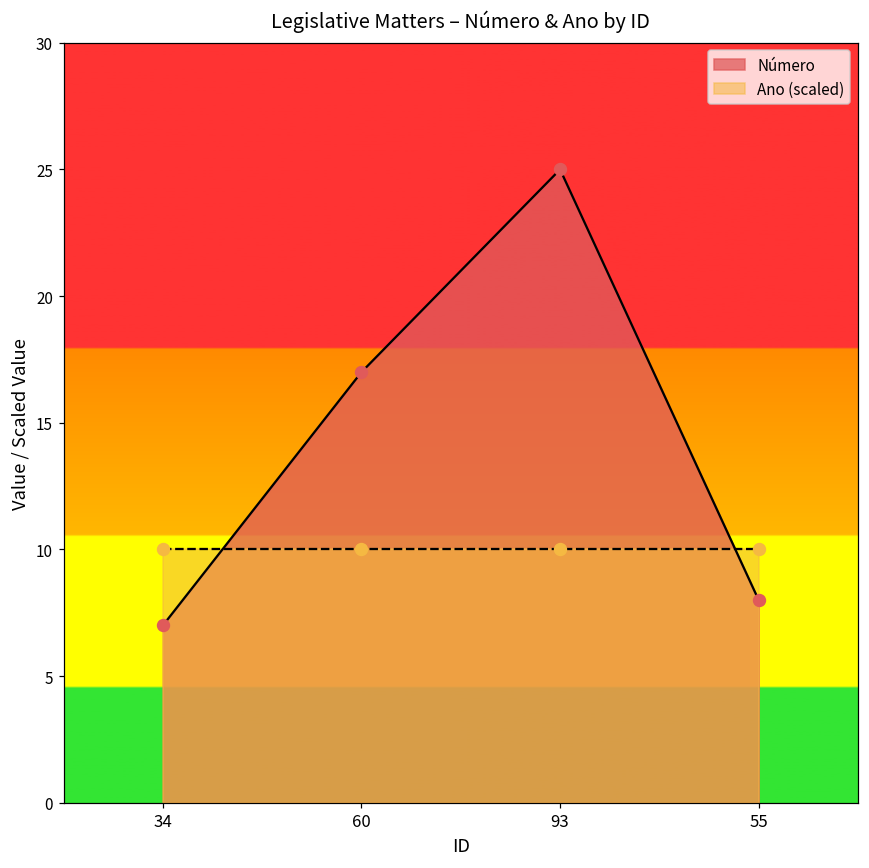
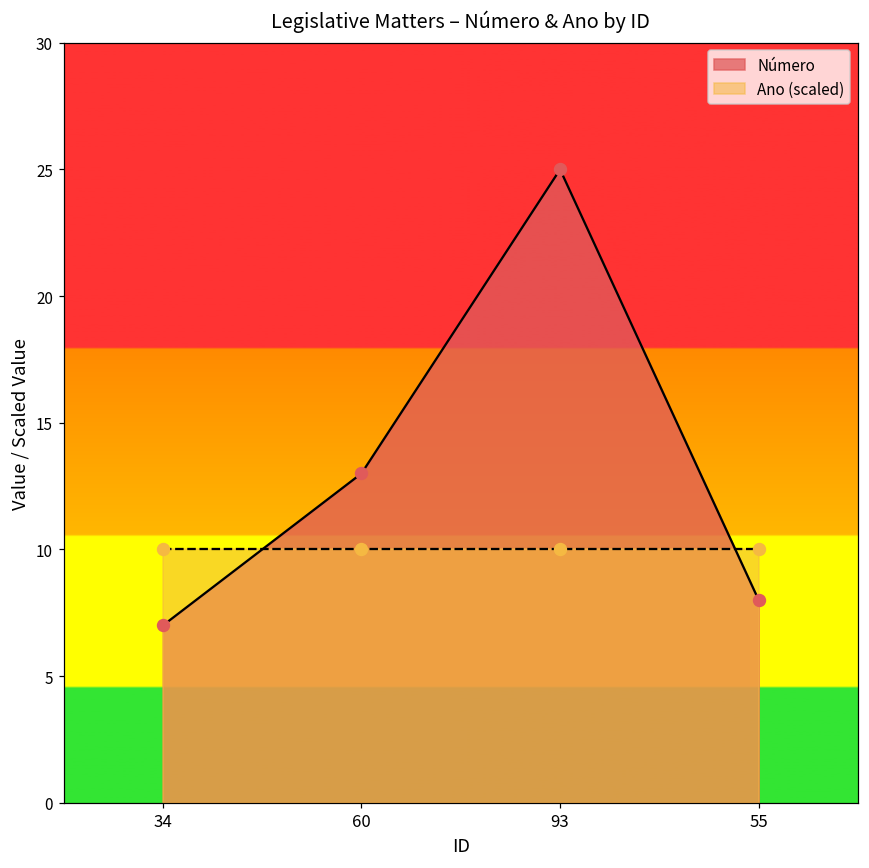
Número, 60: 17 -> 13
